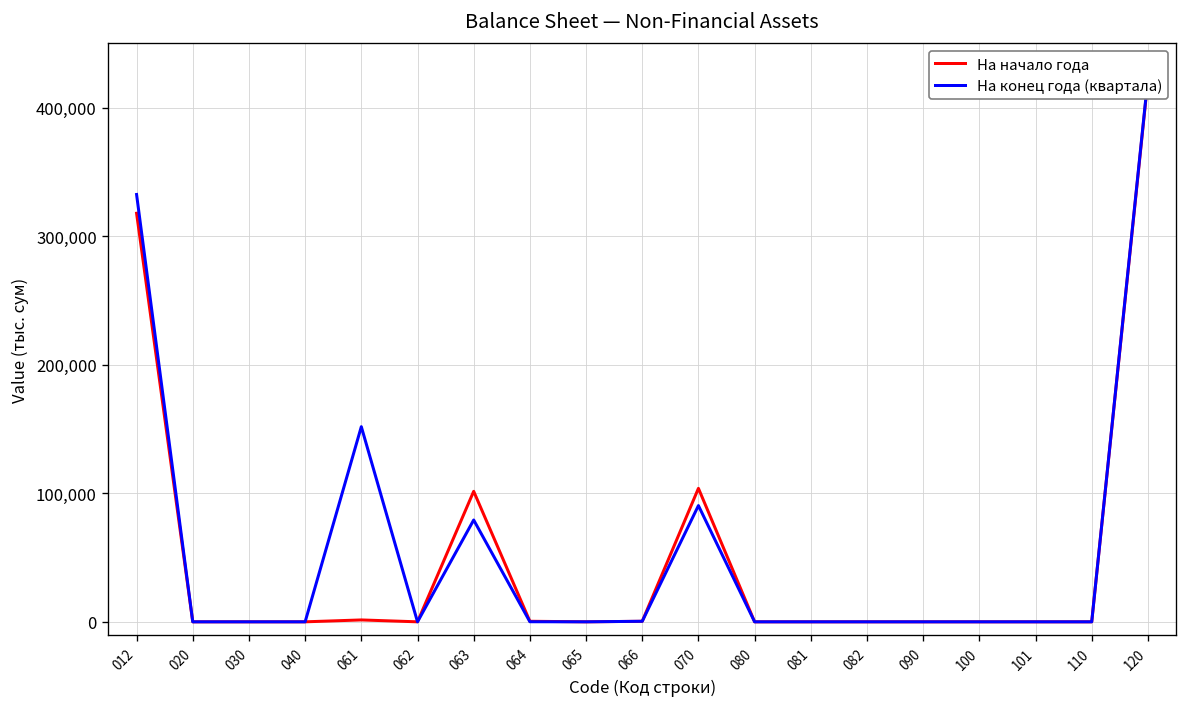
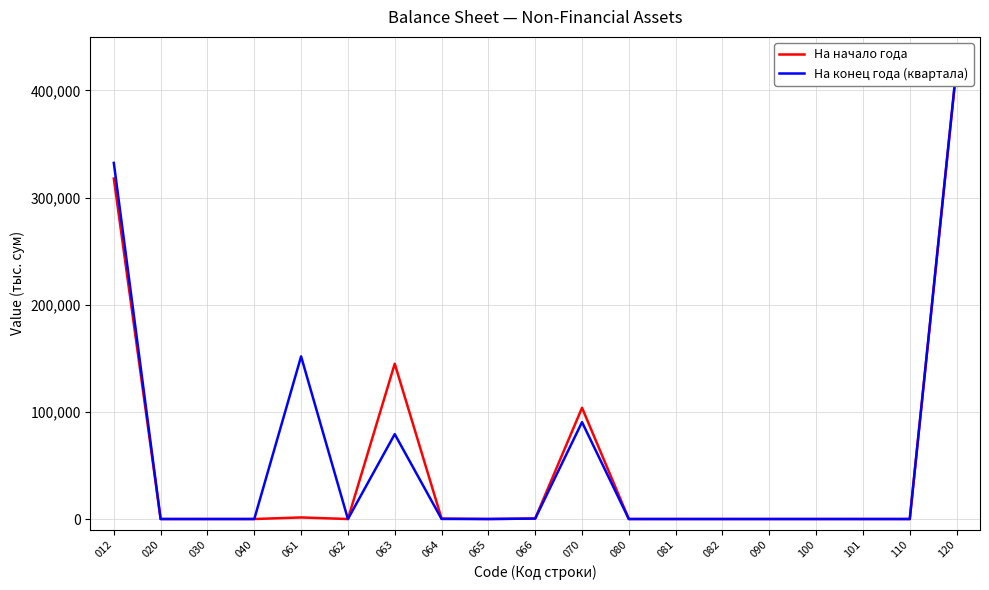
На начало года, 063: 102,000 -> 145,000
